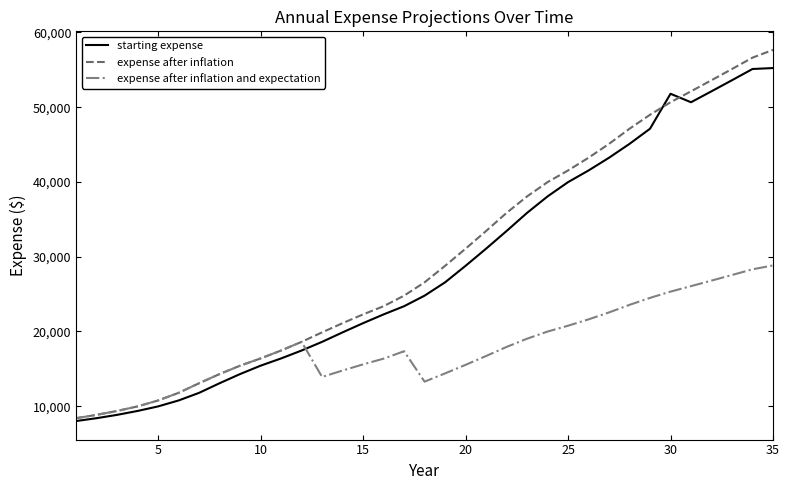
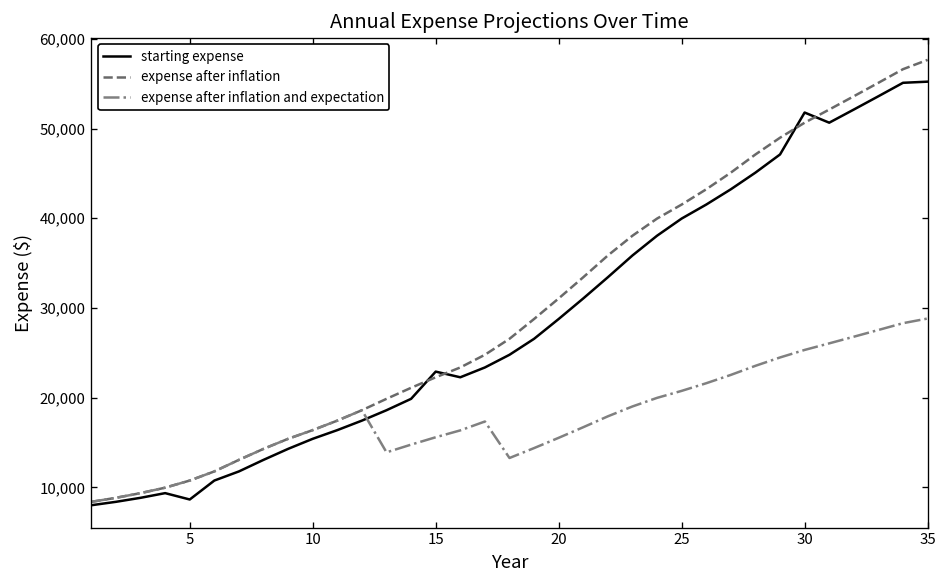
starting expense, 5: 10,000 -> 9,000
starting expense, 15: 21,000 -> 23,000
